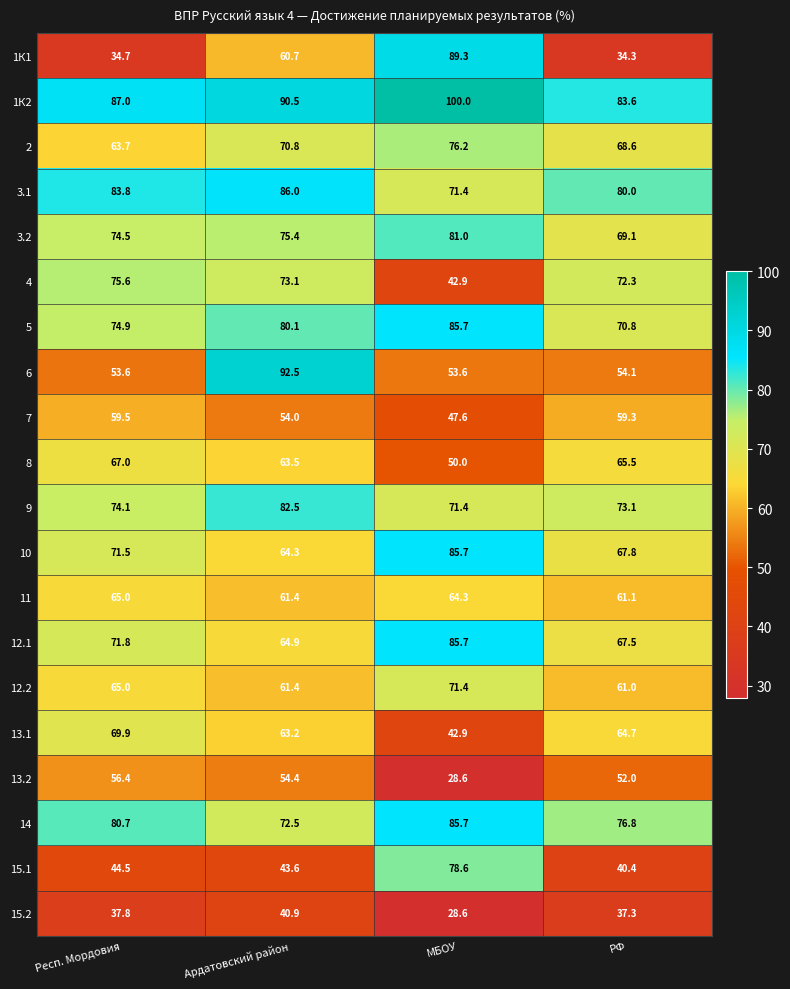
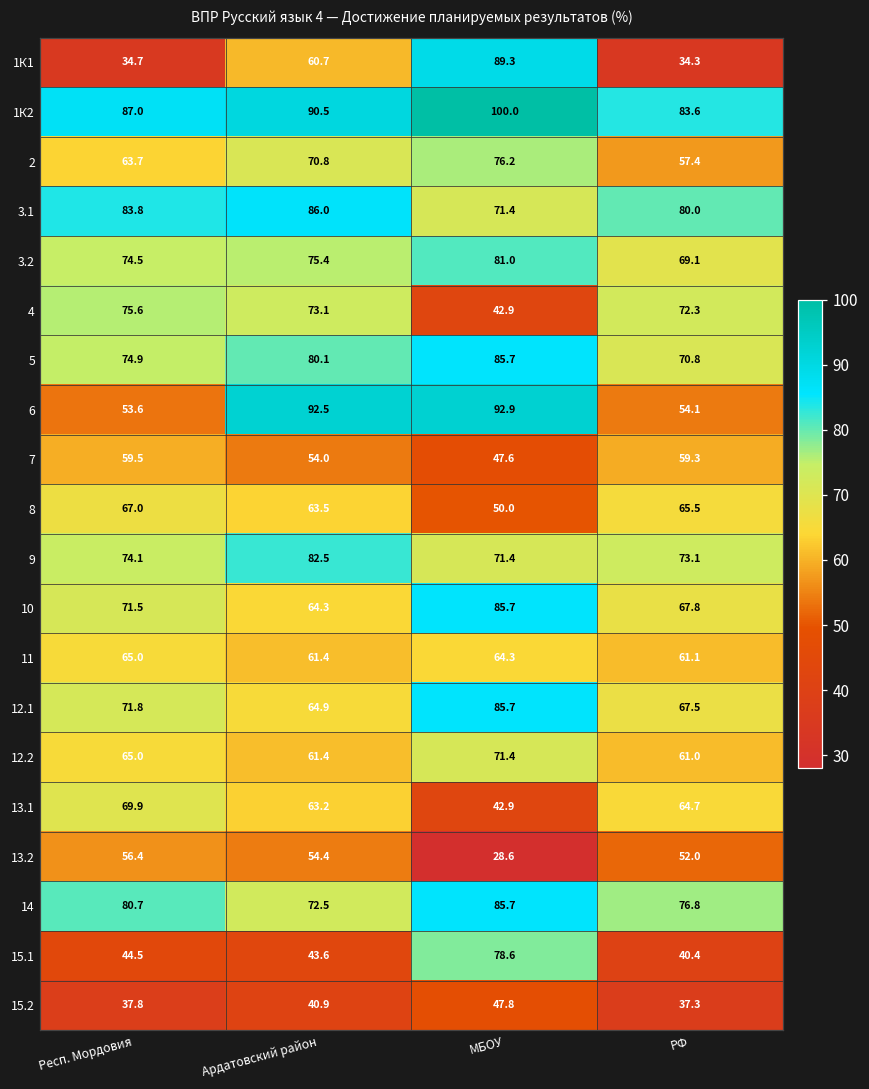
2, РФ: 68.6 -> 57.4
6, МБОУ: 53.6 -> 92.9
15.2, МБОУ: 28.6 -> 47.8
